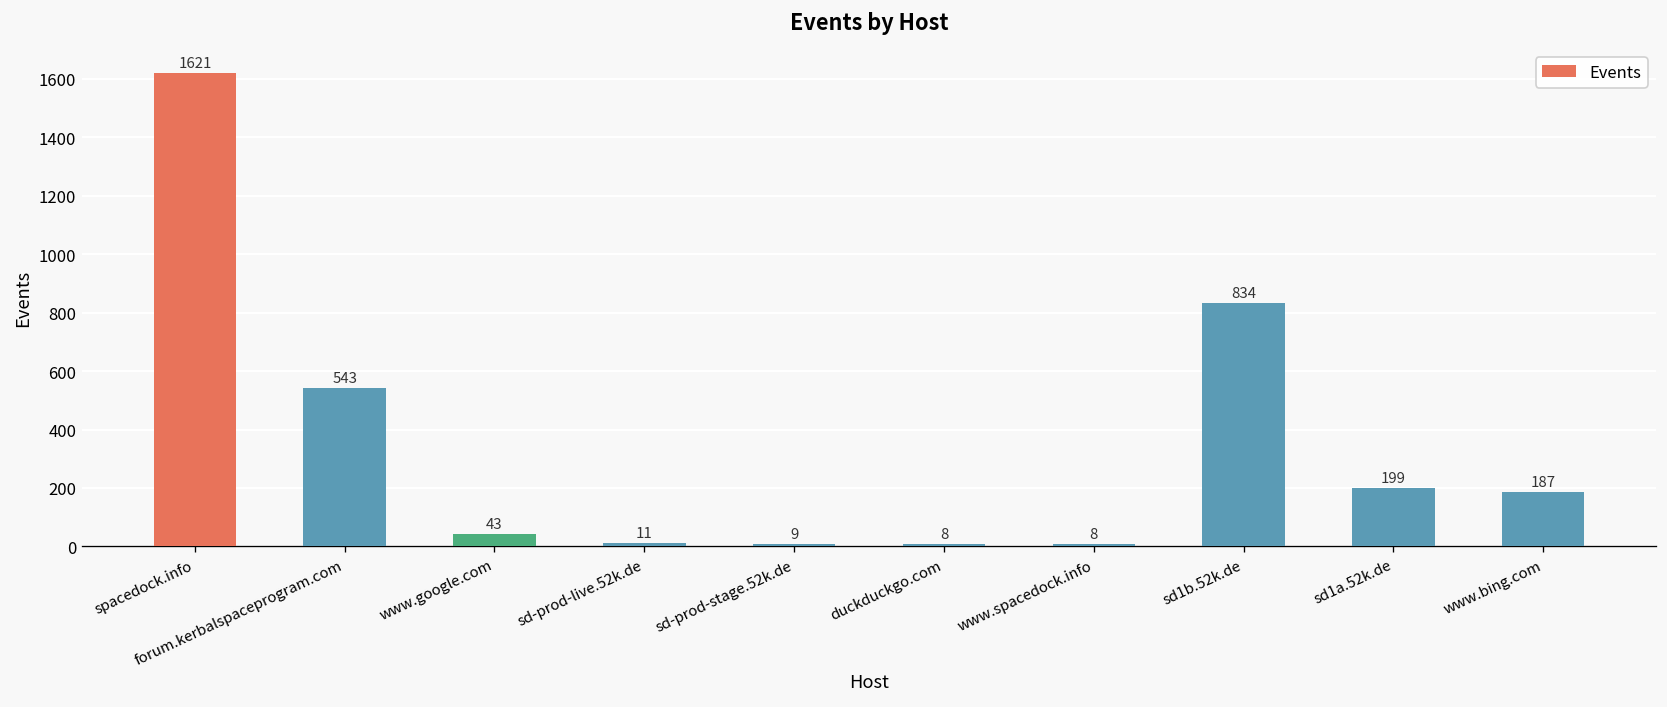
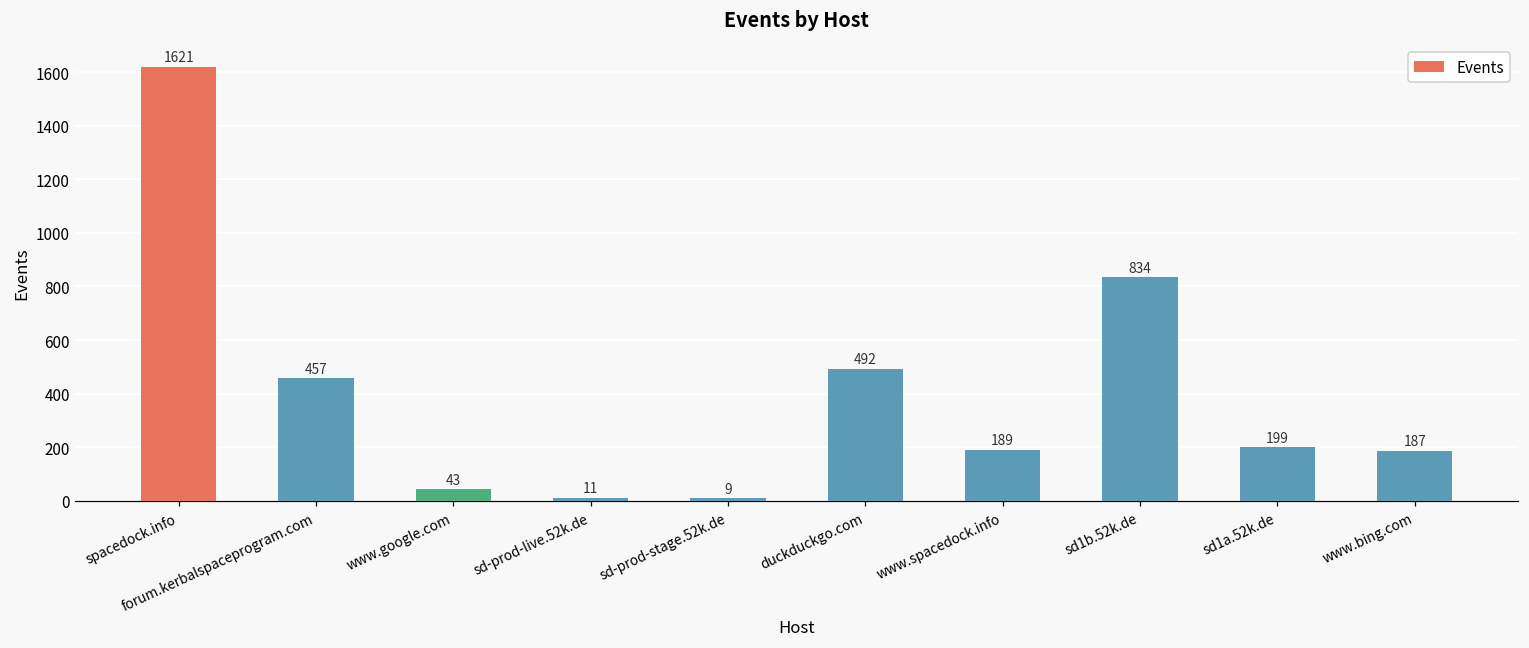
forum.kerbalspaceprogram.com: 543 -> 457
duckduckgo.com: 8 -> 492
www.spacedock.info: 8 -> 189
